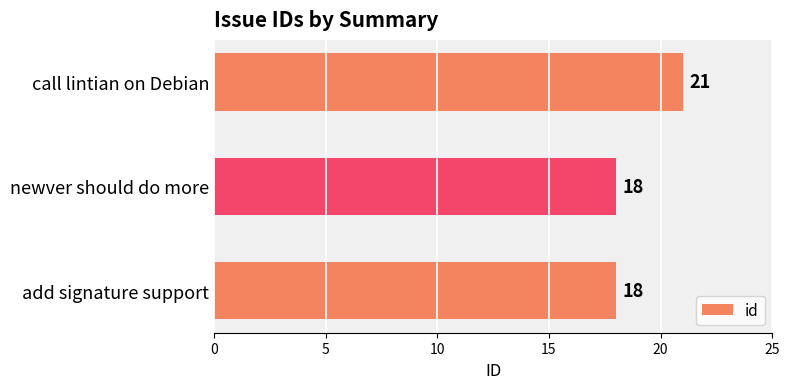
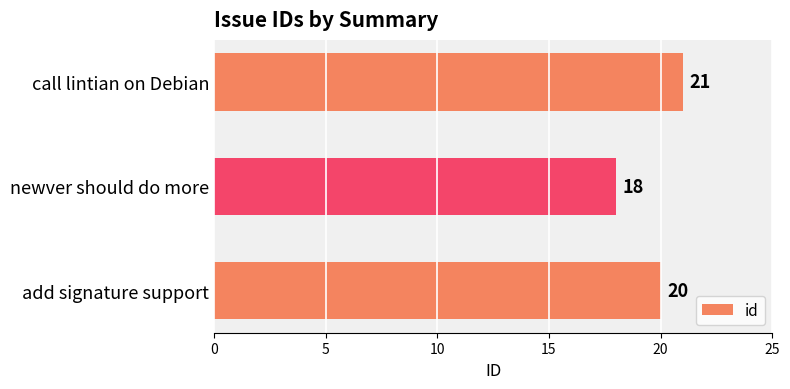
add signature support: 18 -> 20
